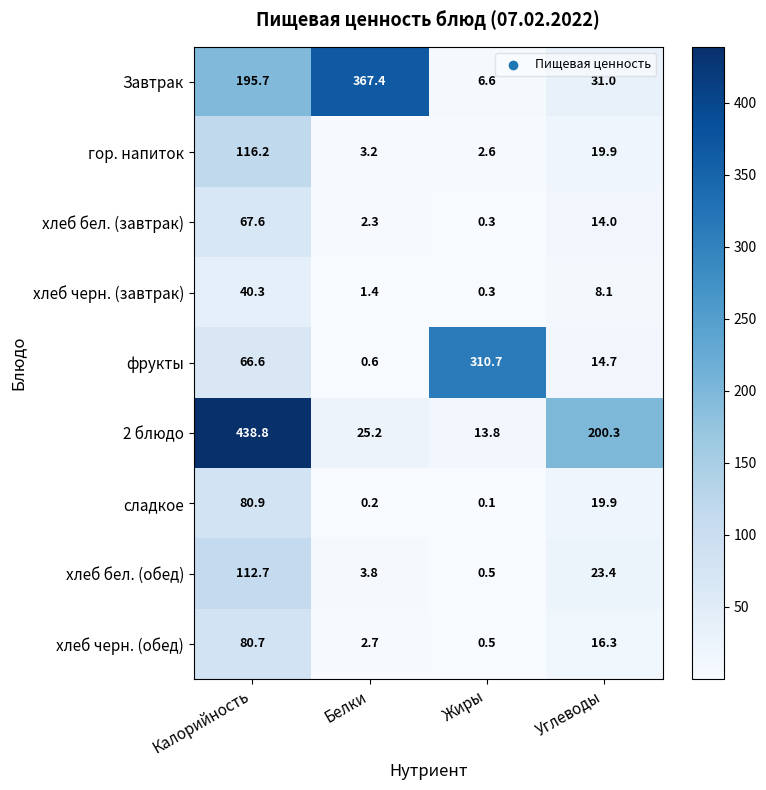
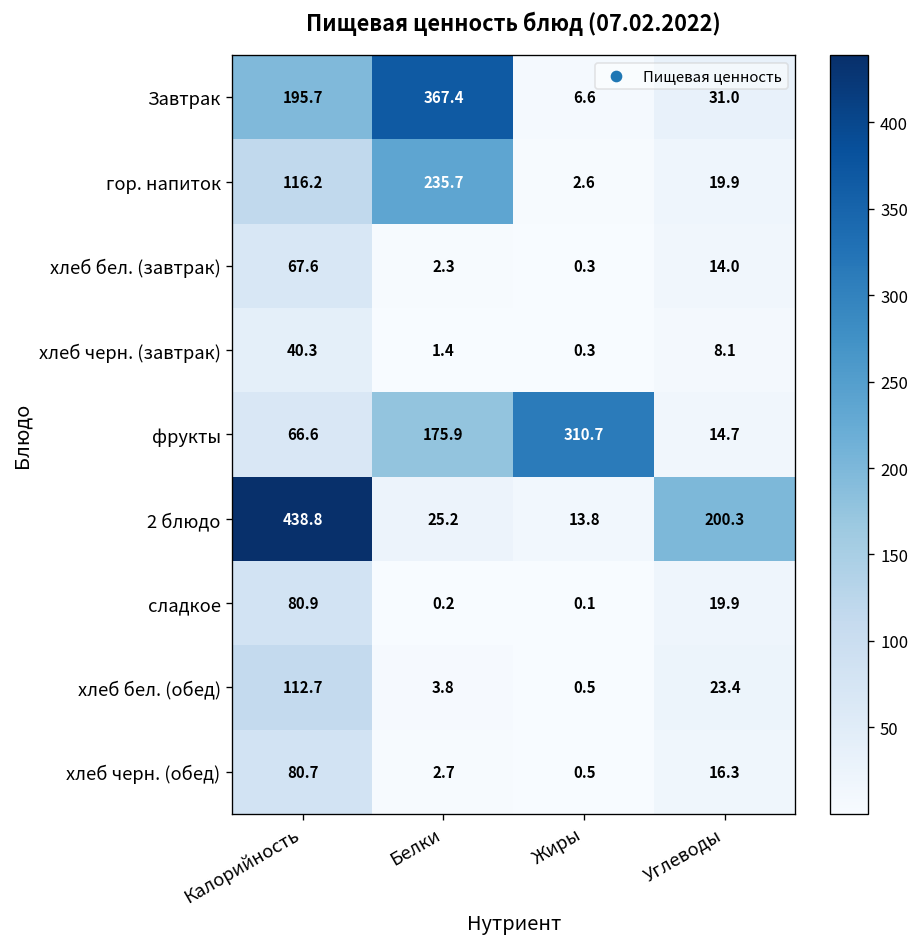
гор. напиток, Белки: 3.2 -> 235.7
фрукты, Белки: 0.6 -> 175.9
